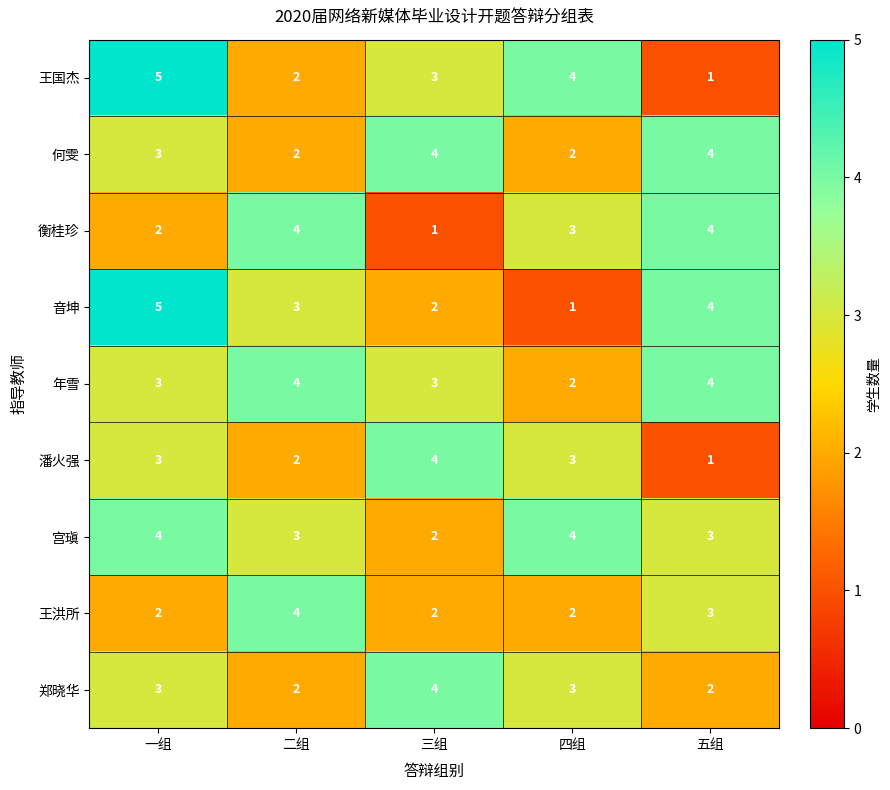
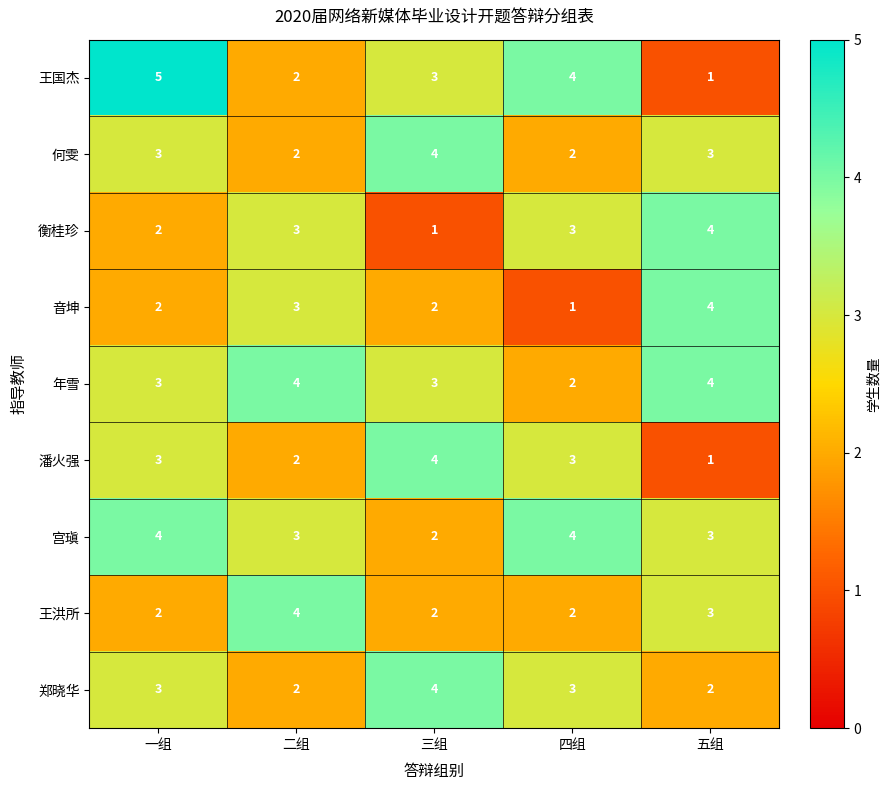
何雯, 五组: 4 -> 3
衡桂珍, 二组: 4 -> 3
音坤, 一组: 5 -> 2
